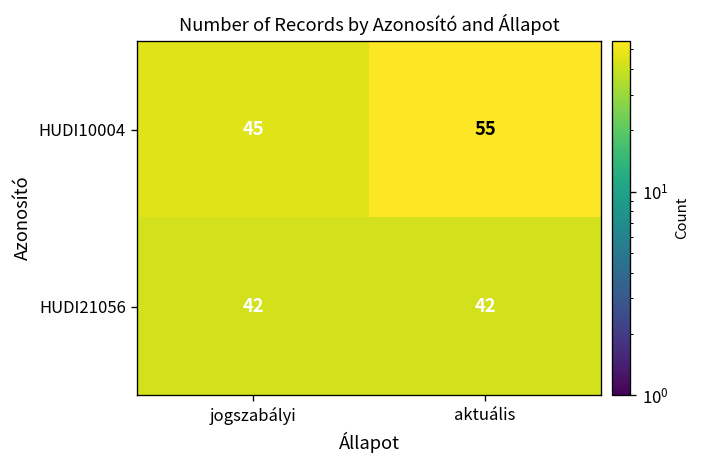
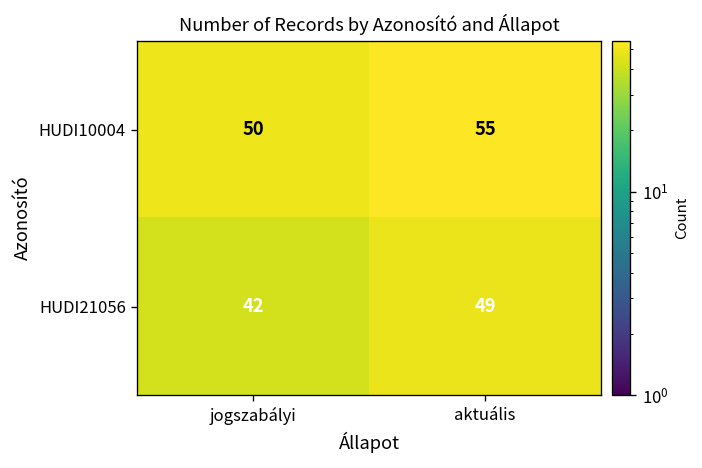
HUDI10004, jogszabályi: 45 -> 50
HUDI21056, aktuális: 42 -> 49
